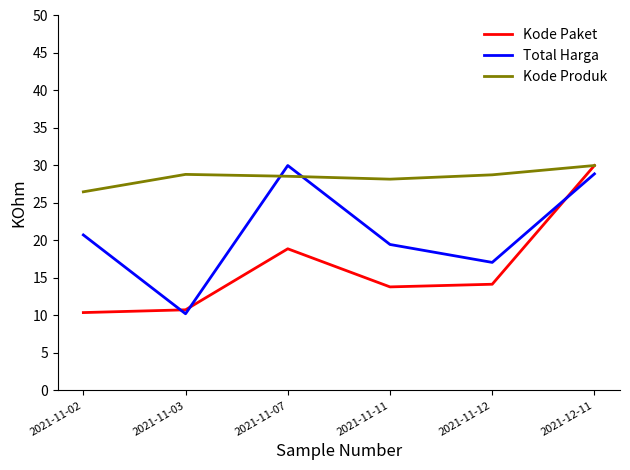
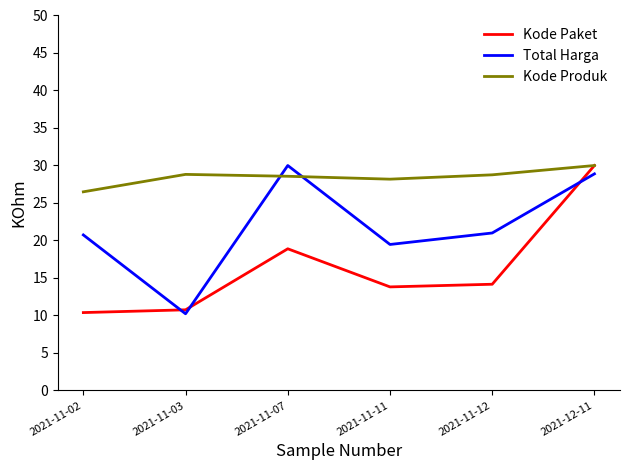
Total Harga, 2021-11-12: 17 -> 21
